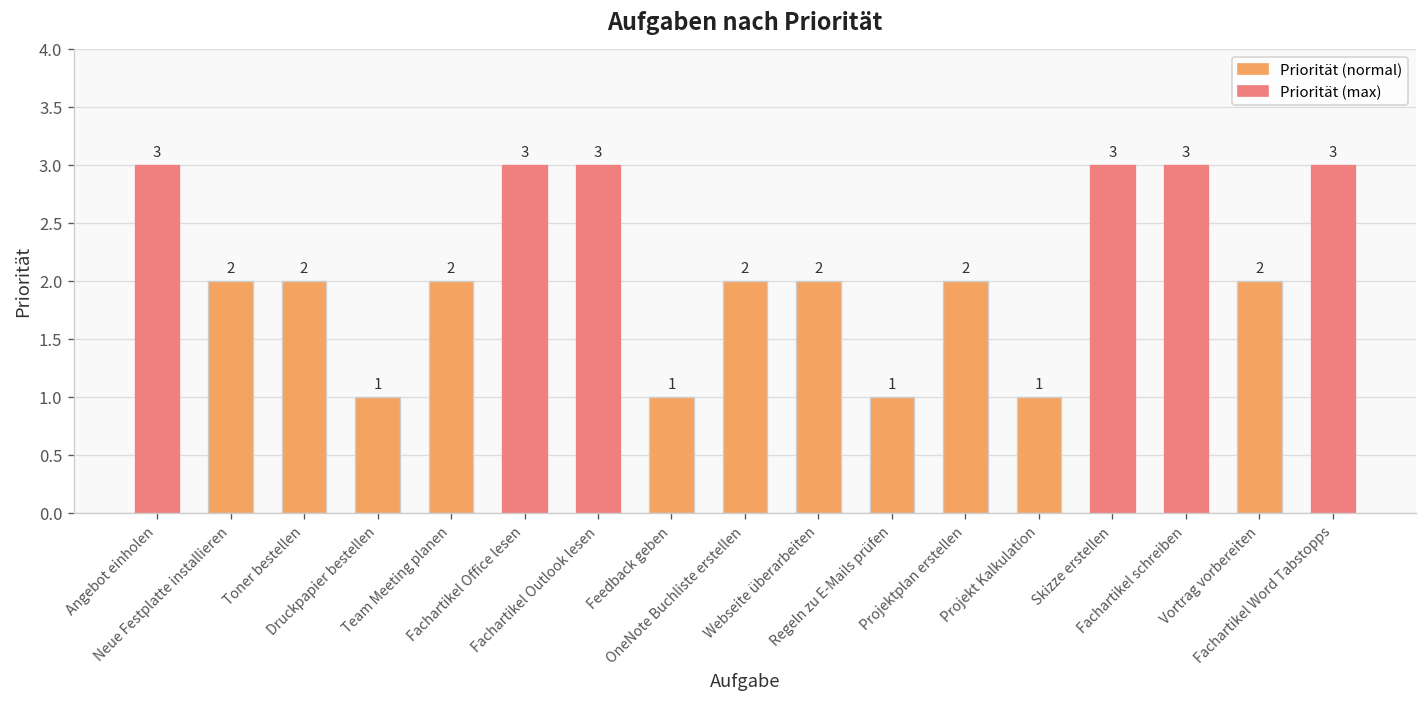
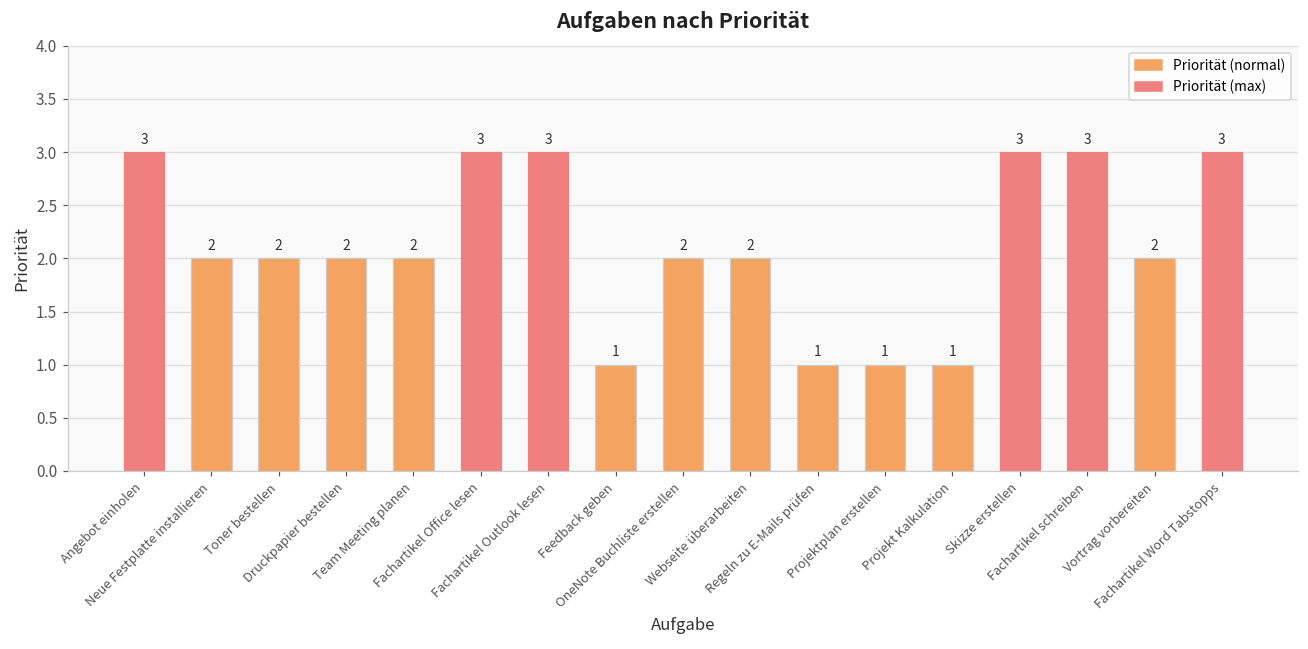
Druckpapier bestellen: 1 -> 2
Projektplan erstellen: 2 -> 1
